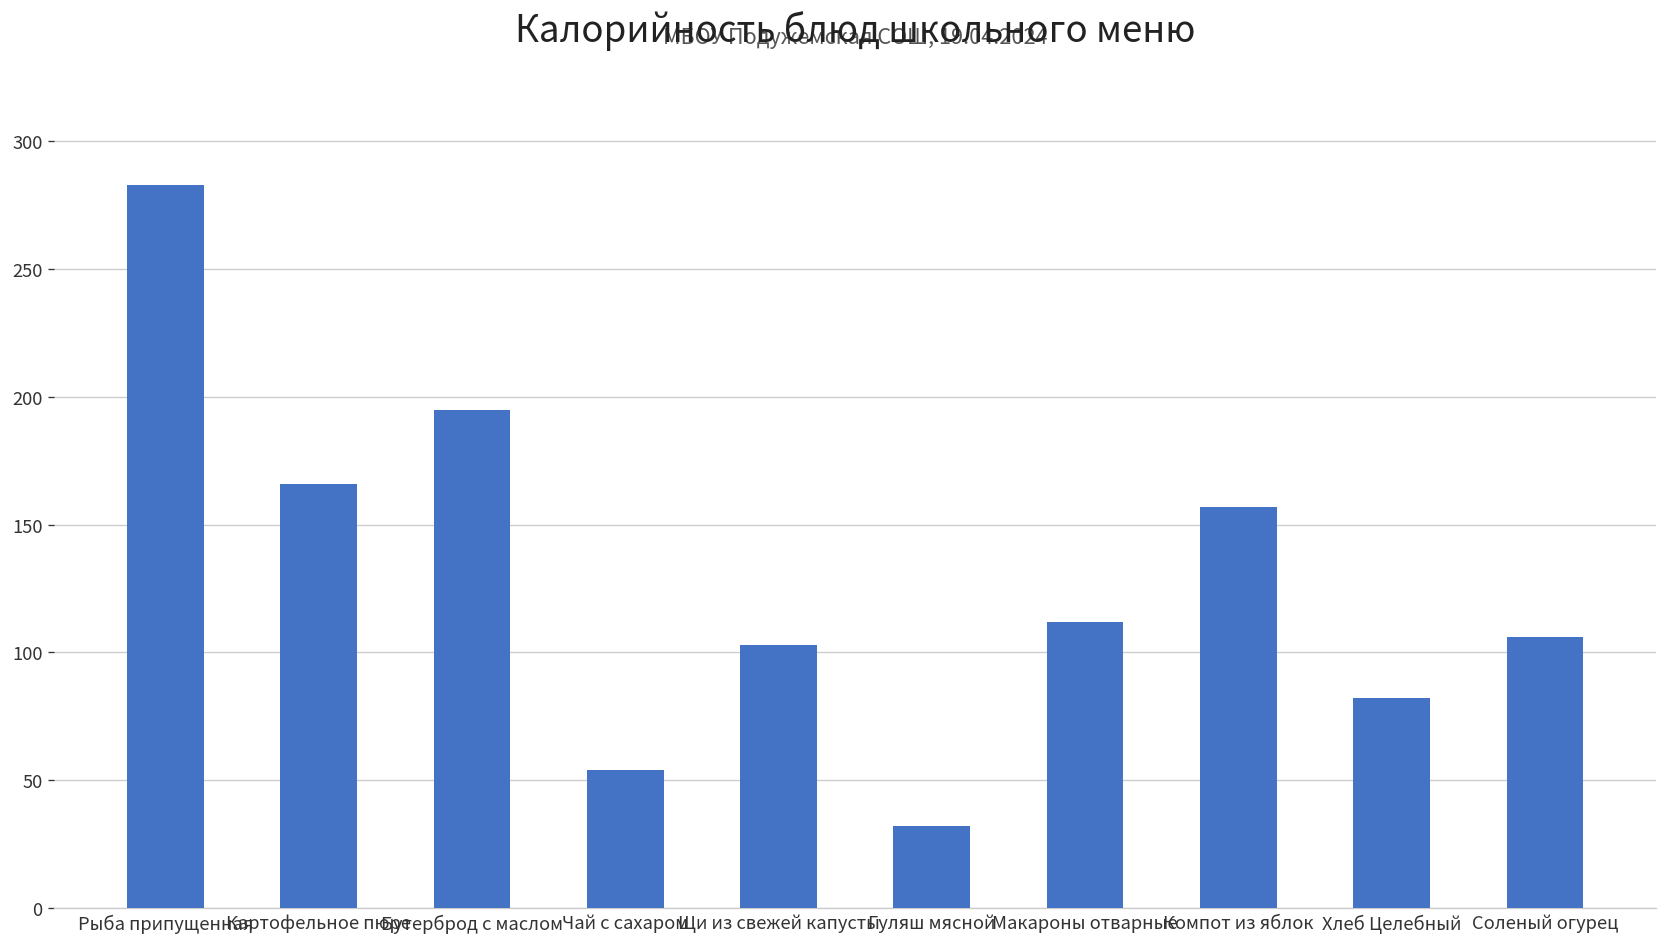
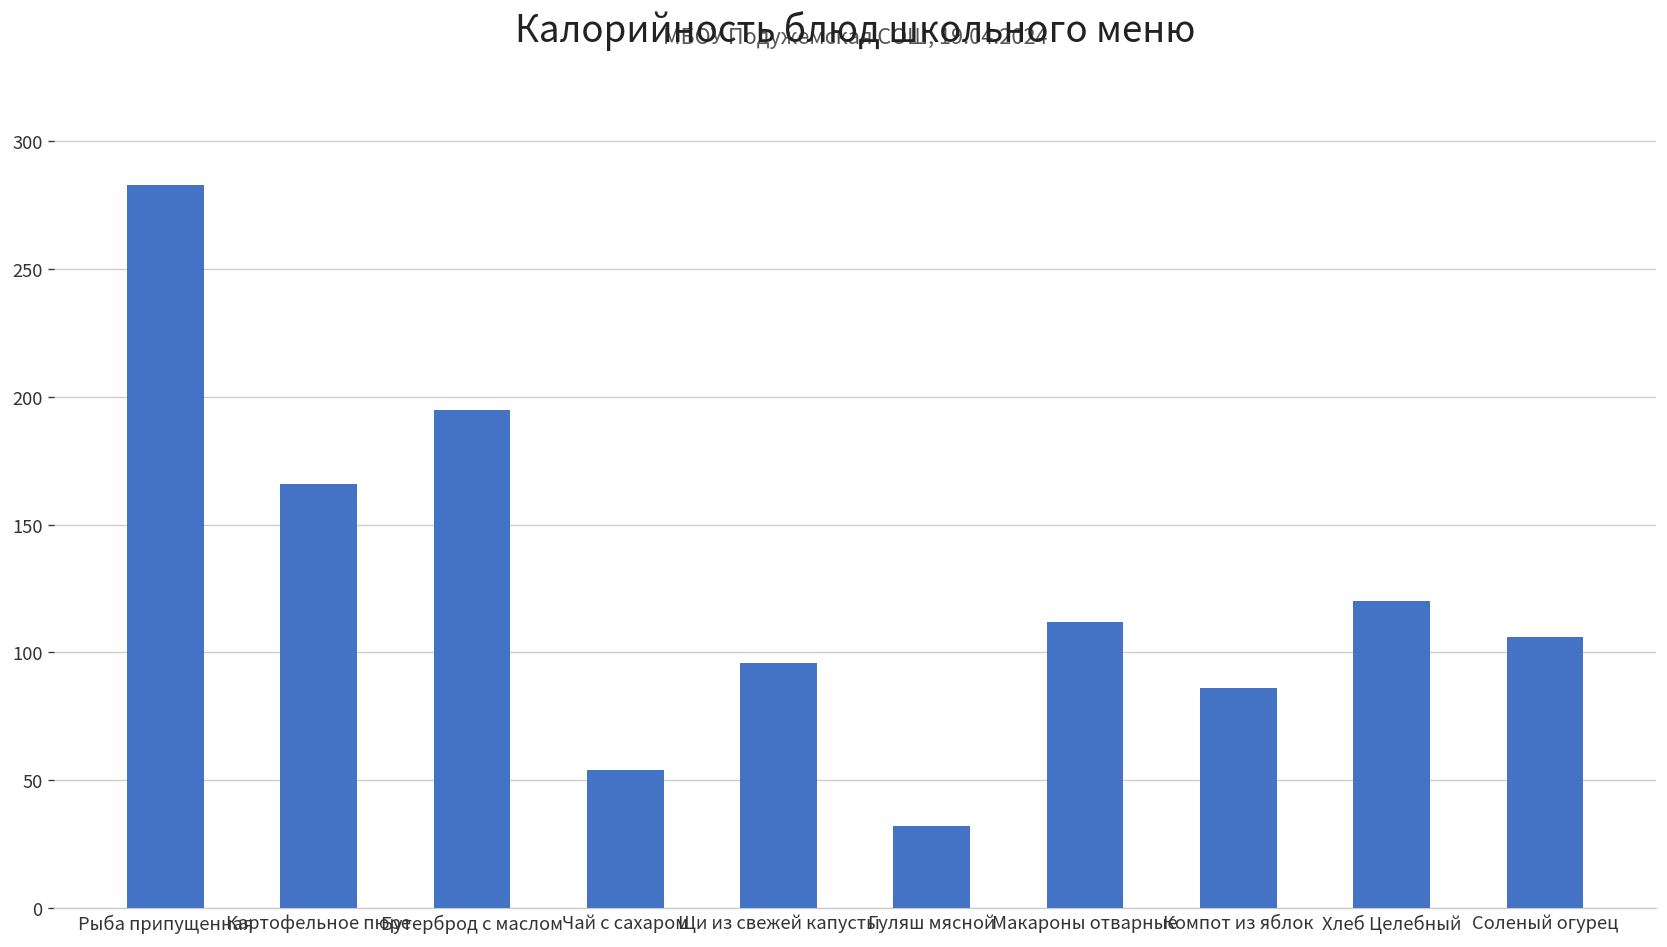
Щи из свежей капусты: 103 -> 96
Компот из яблок: 157 -> 86
Хлеб Целебный: 82 -> 120
